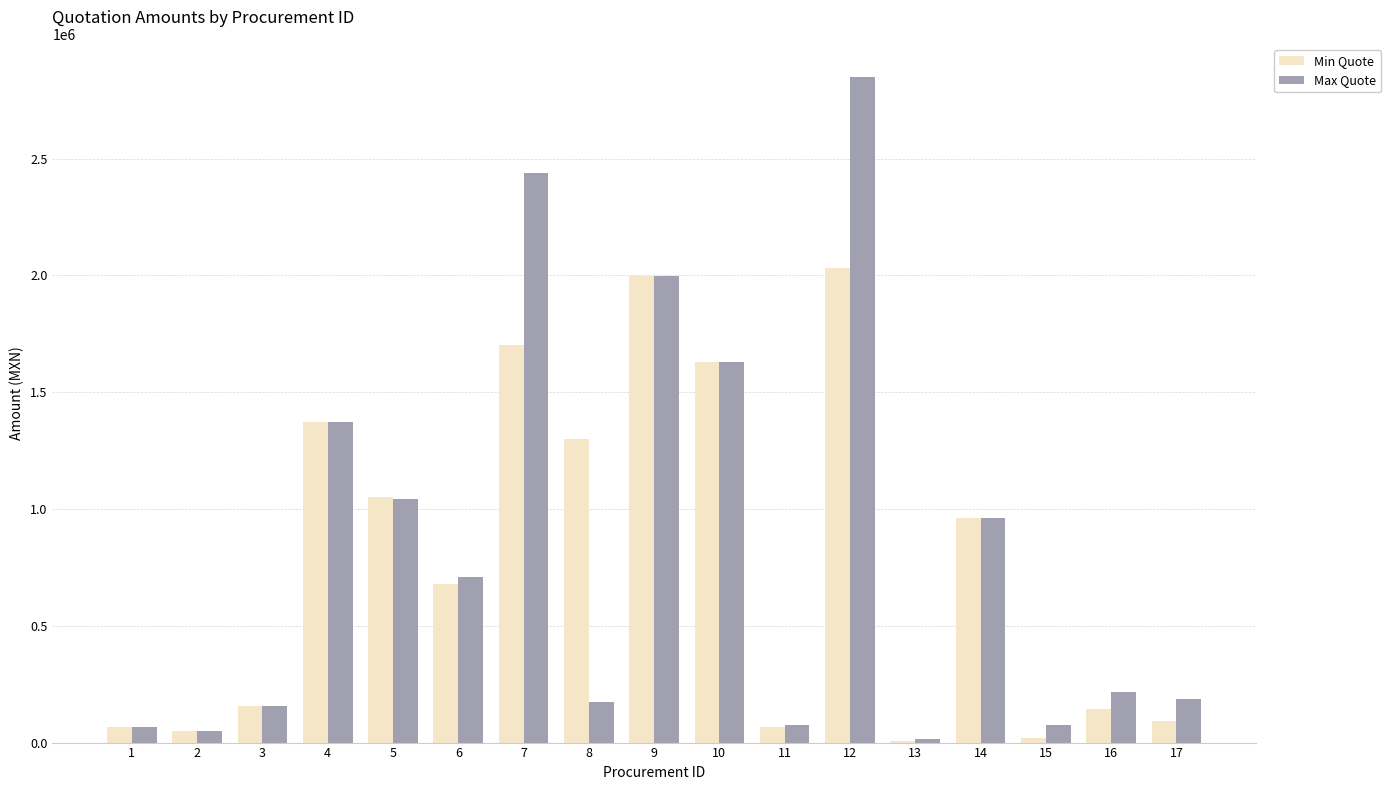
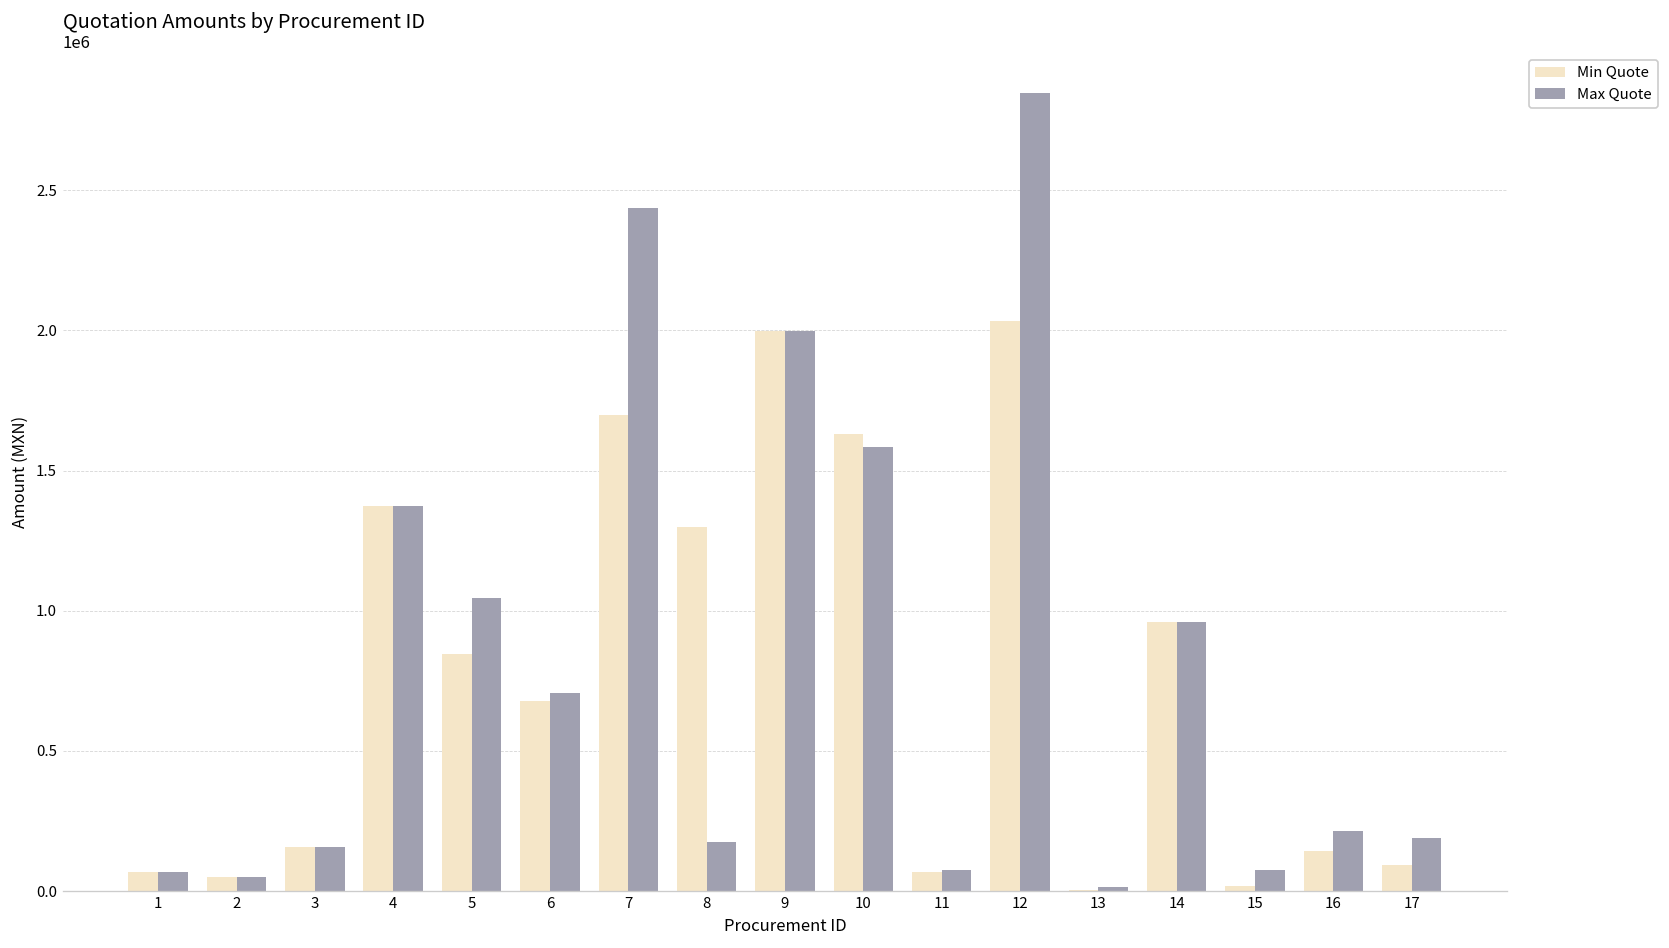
Min Quote, 5: 1050000 -> 850000
Max Quote, 10: 1630000 -> 1590000
